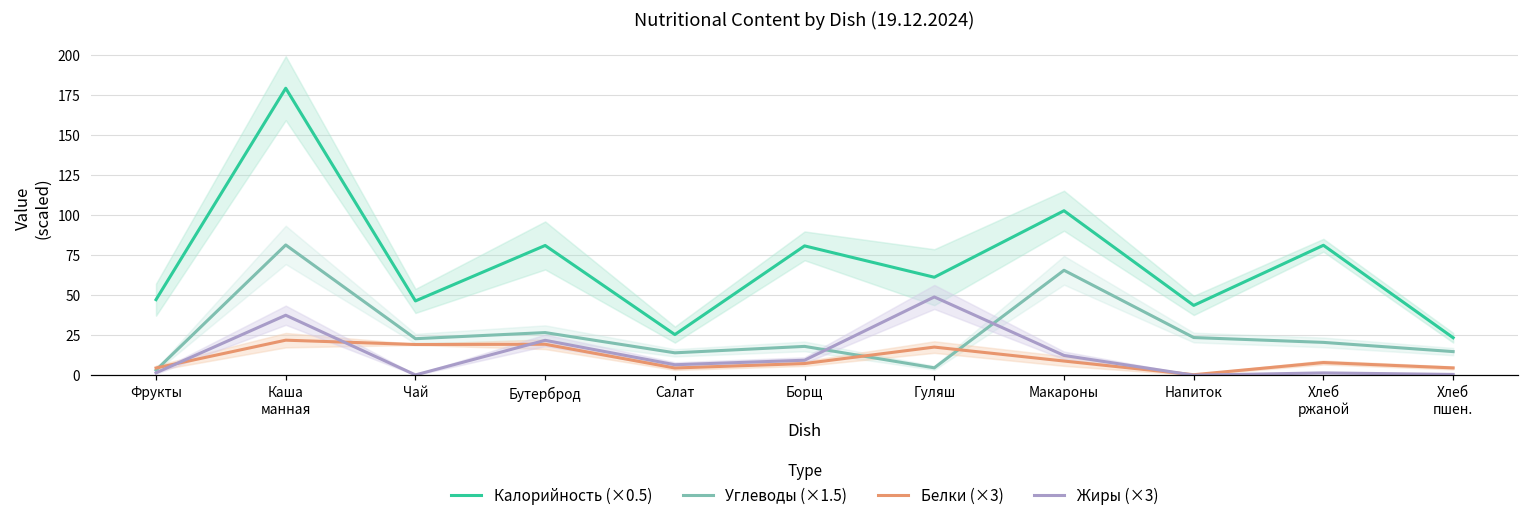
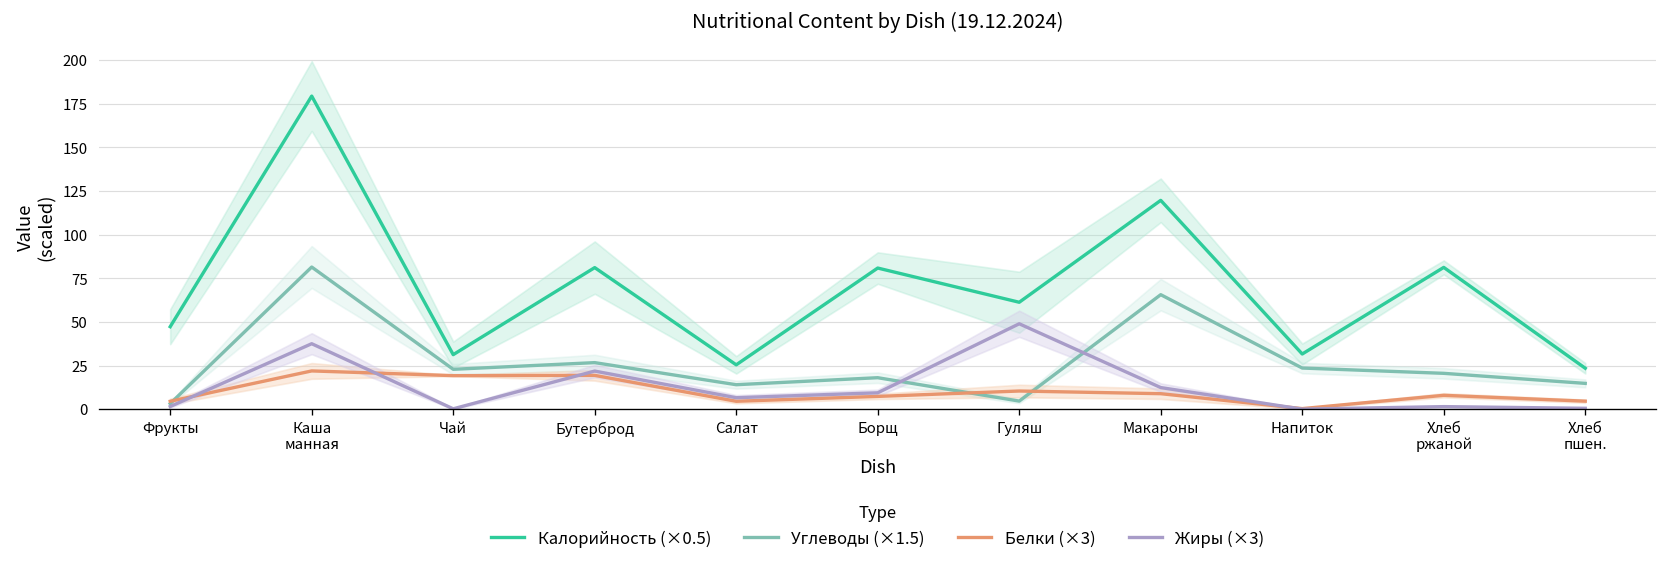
Калорийность (×0.5), Чай: 46 -> 31
Белки (×3), Гуляш: 18 -> 10
Калорийность (×0.5), Макароны: 103 -> 120
Калорийность (×0.5), Напиток: 44 -> 32
